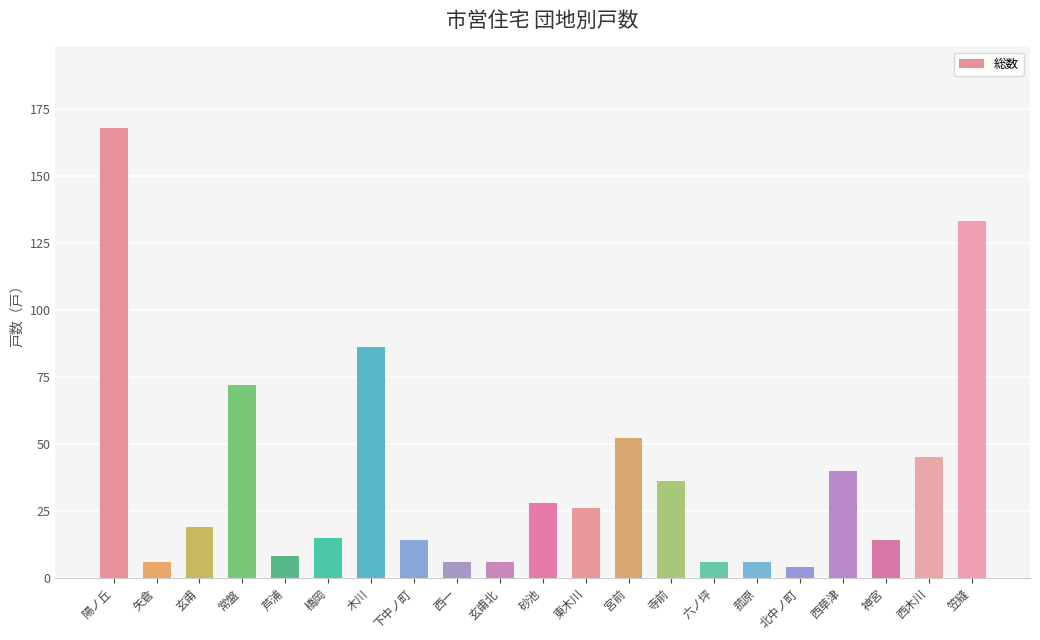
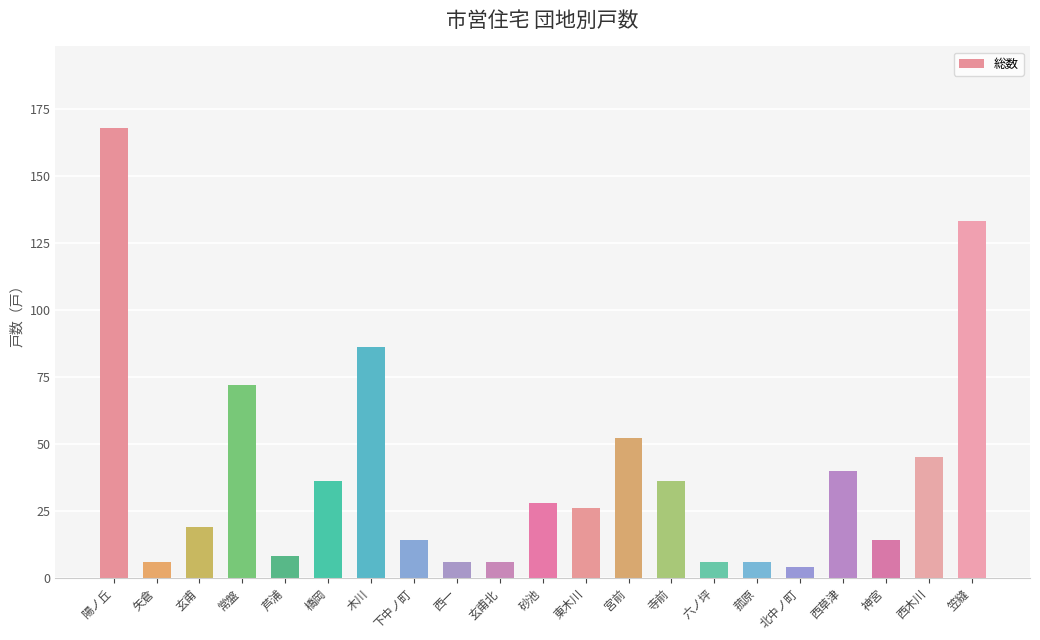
橋岡: 15 -> 36
